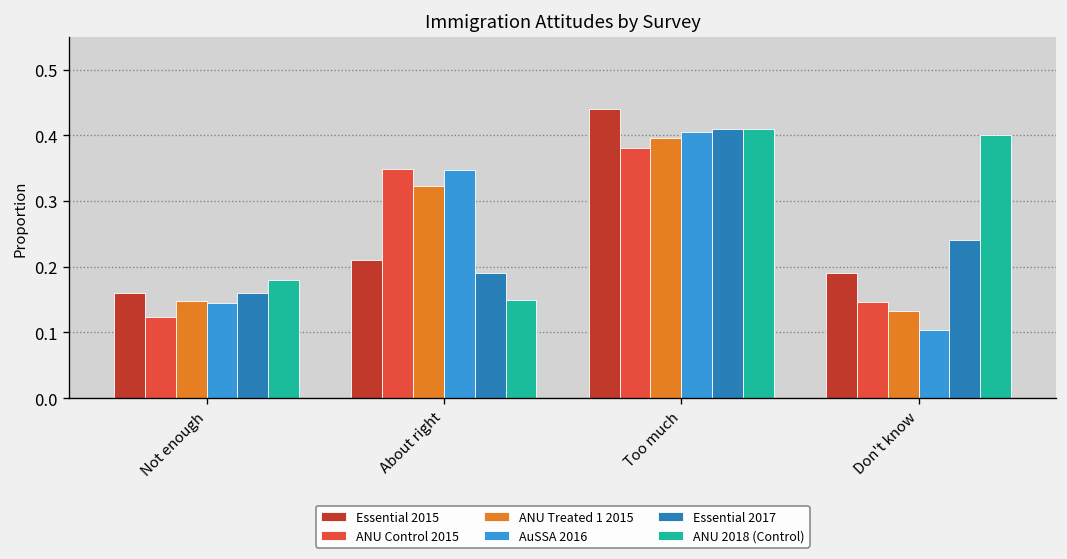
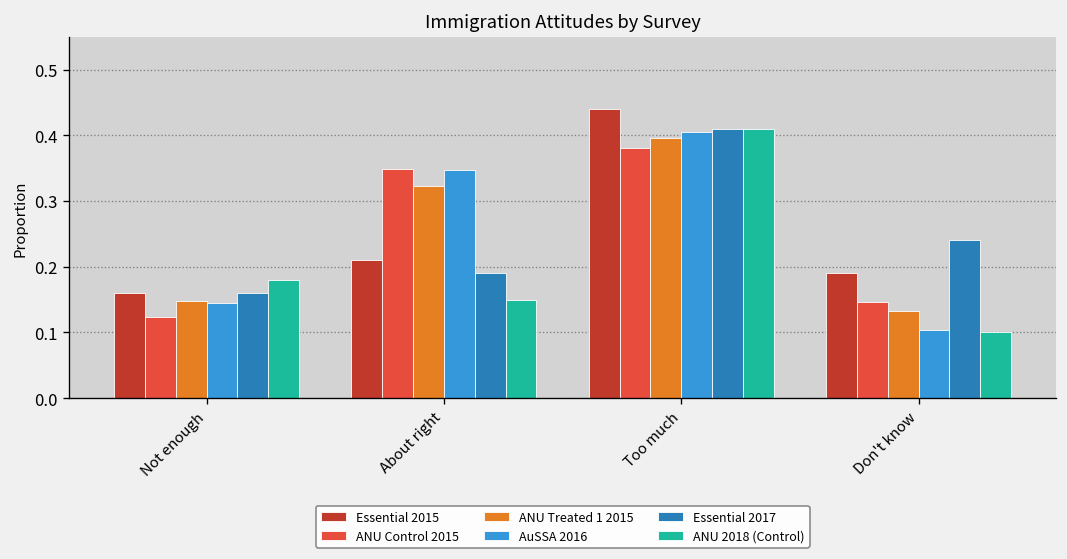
ANU 2018 (Control), Don't know: 0.4 -> 0.1
